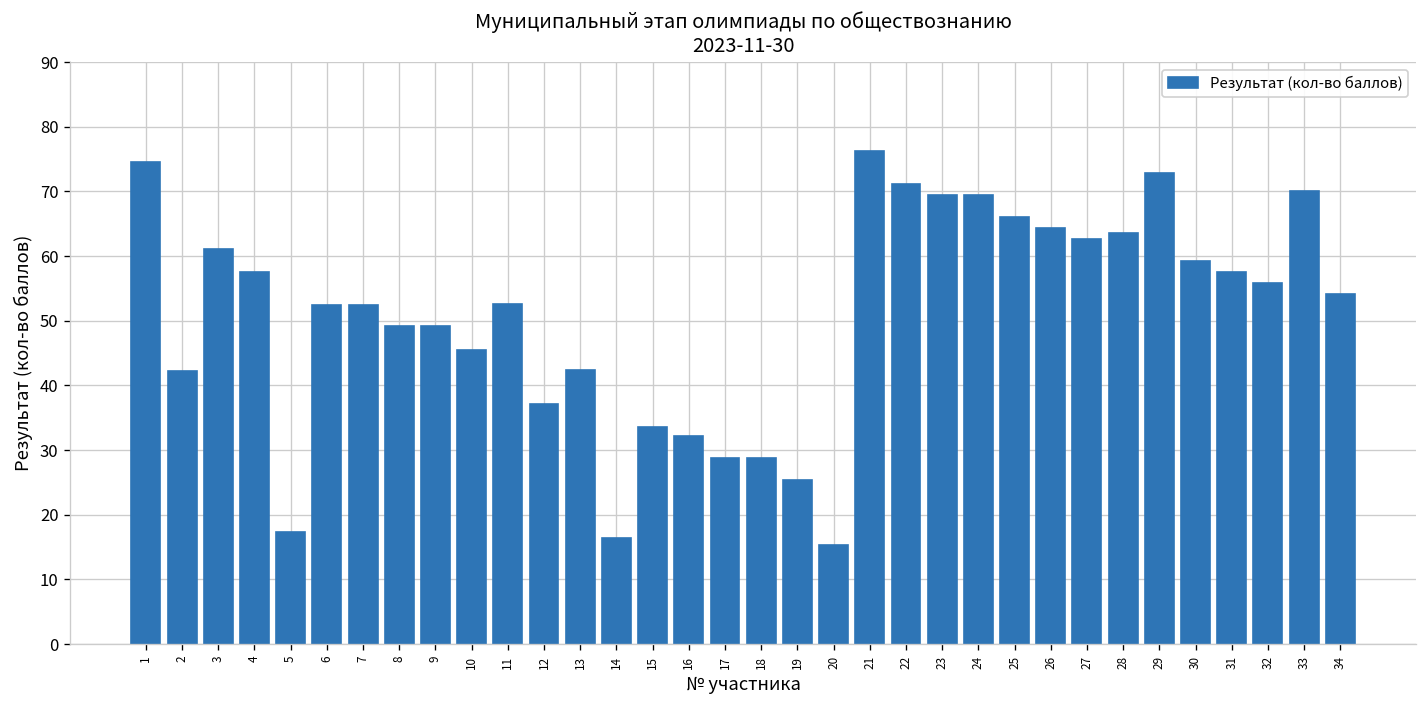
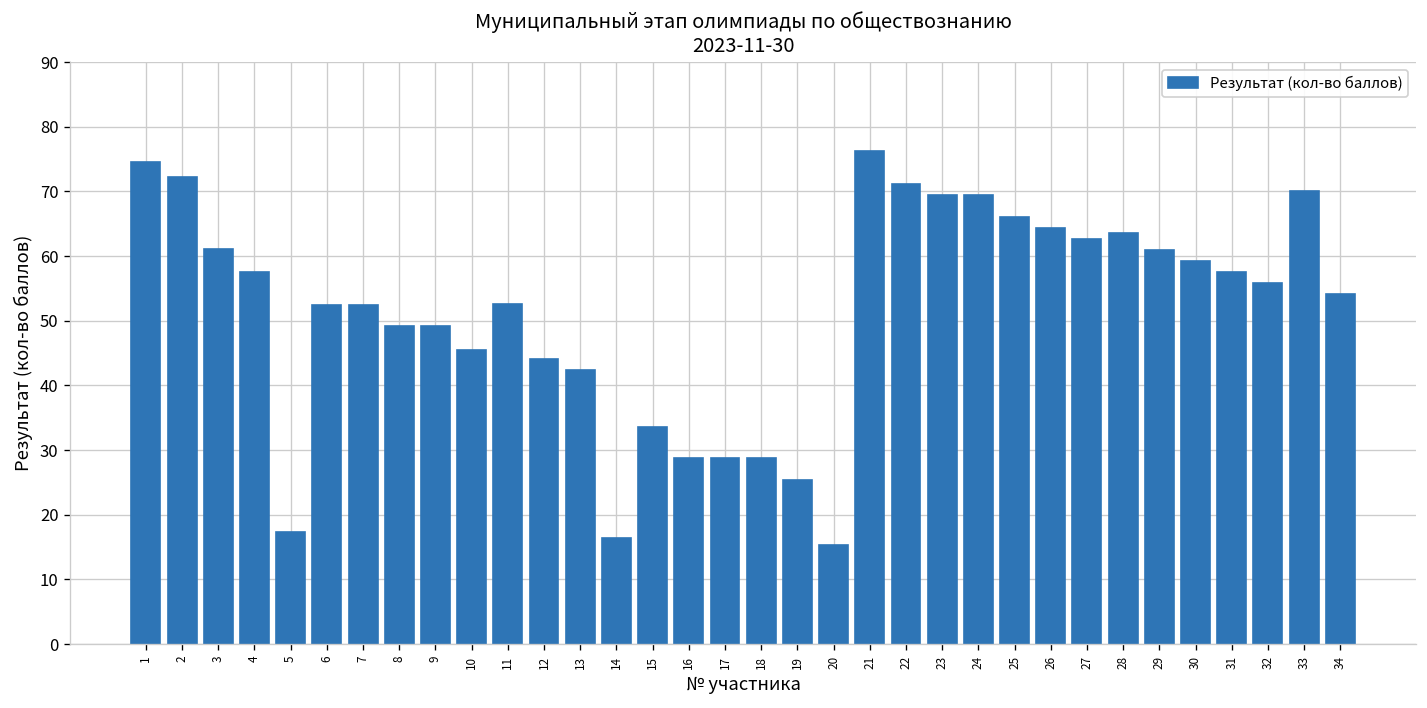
2: 42 -> 72
12: 37 -> 44
16: 32 -> 29
29: 73 -> 61
